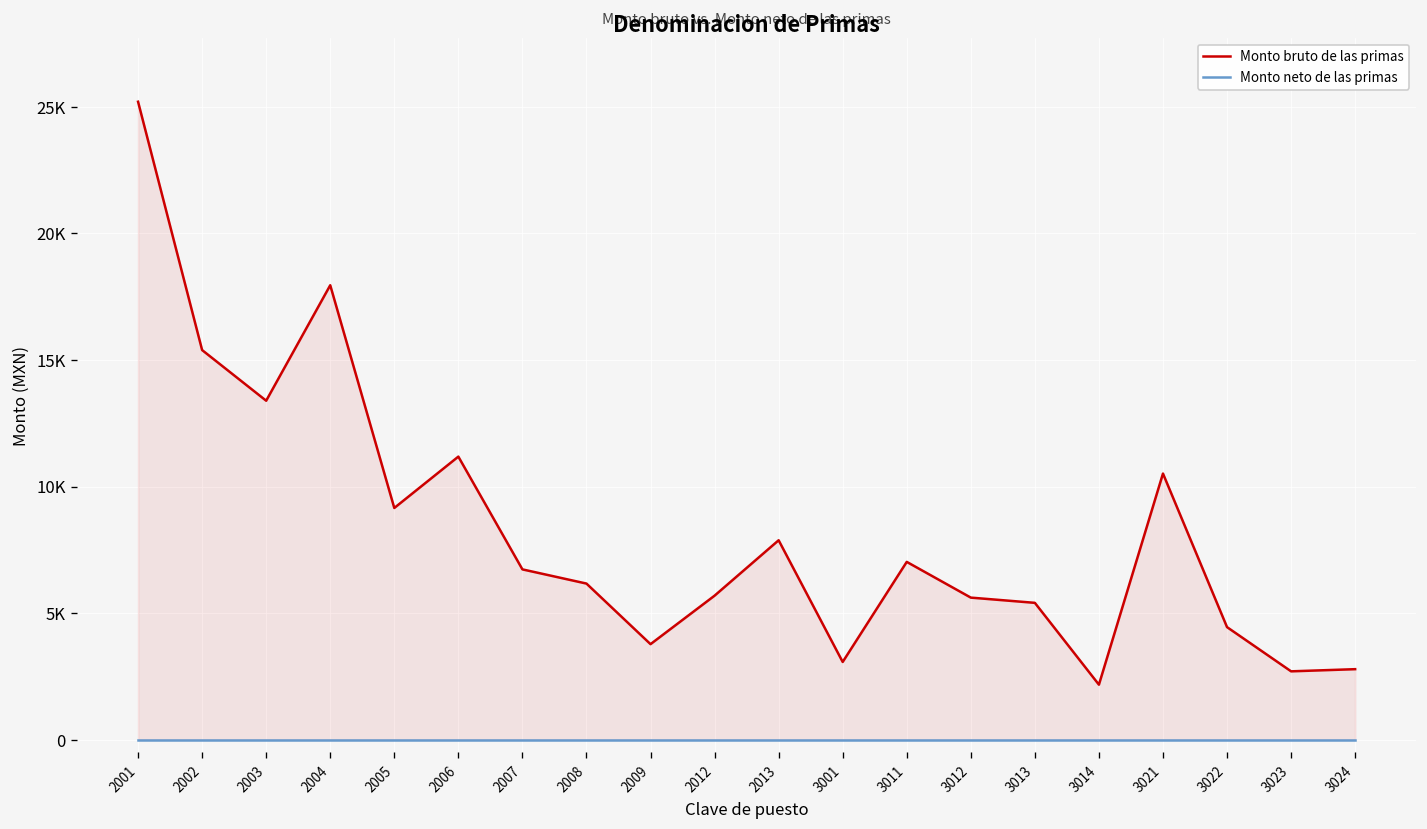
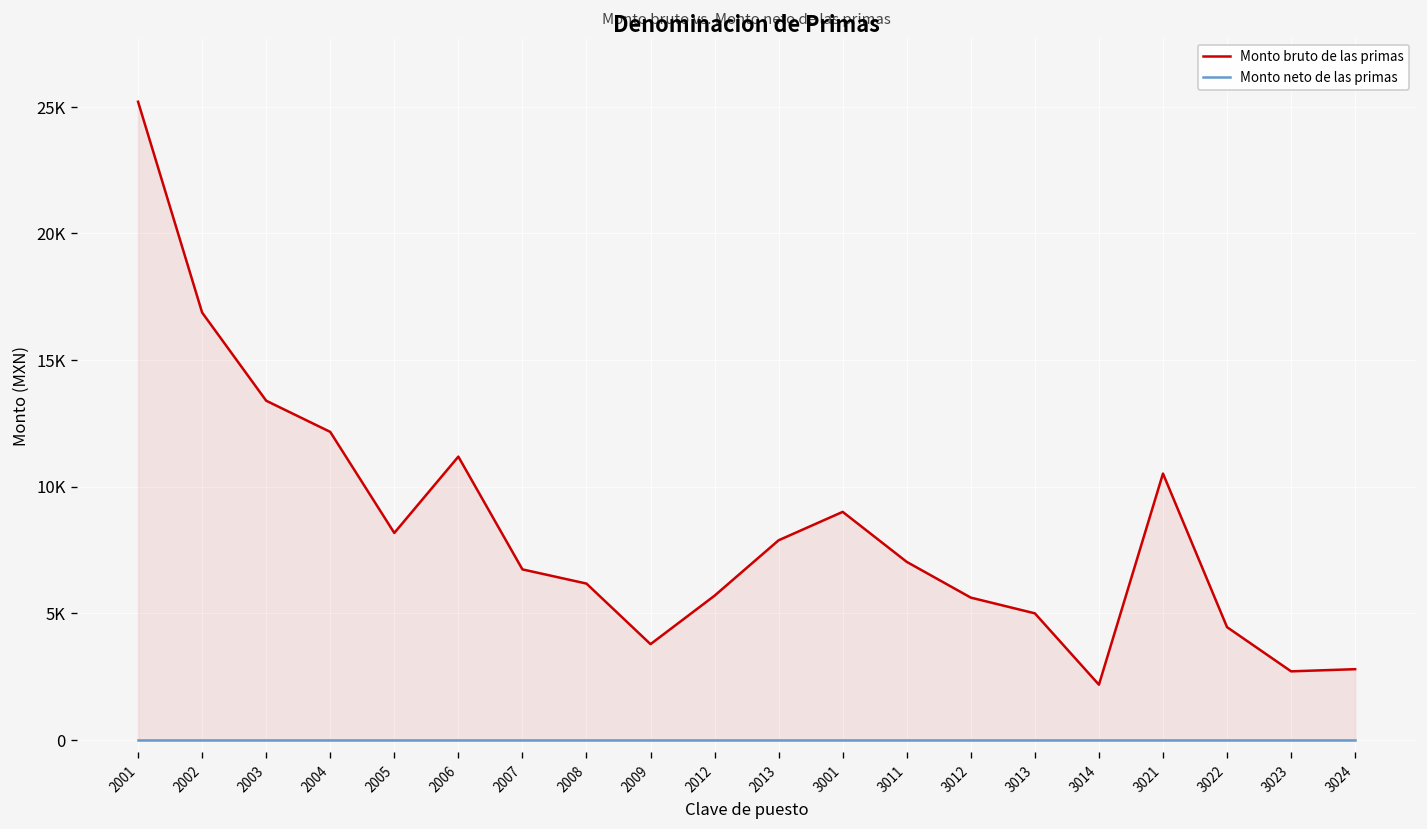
Monto bruto de las primas, 2002: 15400 -> 16900
Monto bruto de las primas, 2004: 18000 -> 12200
Monto bruto de las primas, 2005: 9200 -> 8200
Monto bruto de las primas, 3001: 3100 -> 9000
Monto bruto de las primas, 3013: 5400 -> 5000
